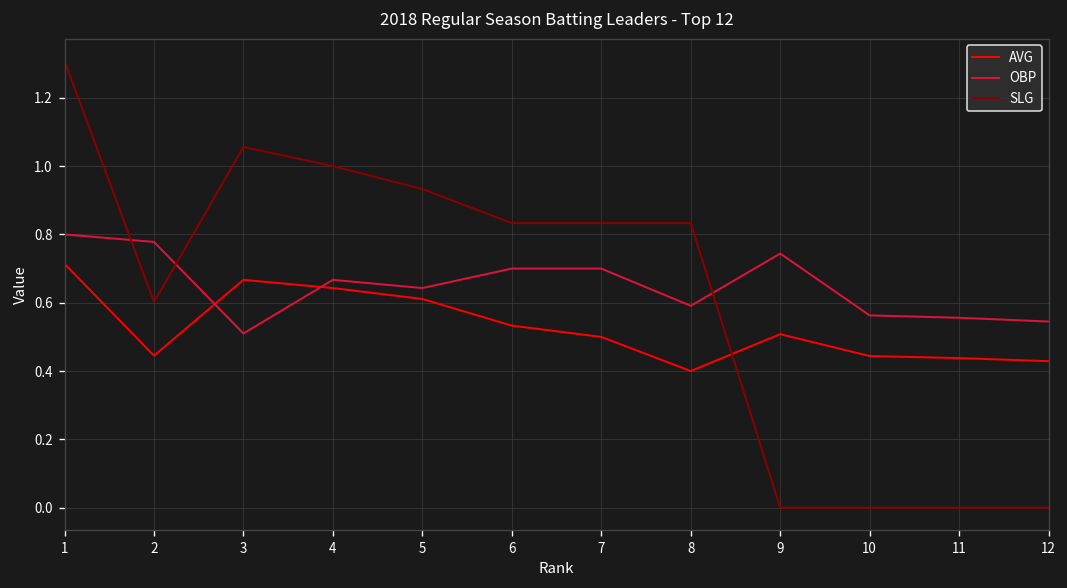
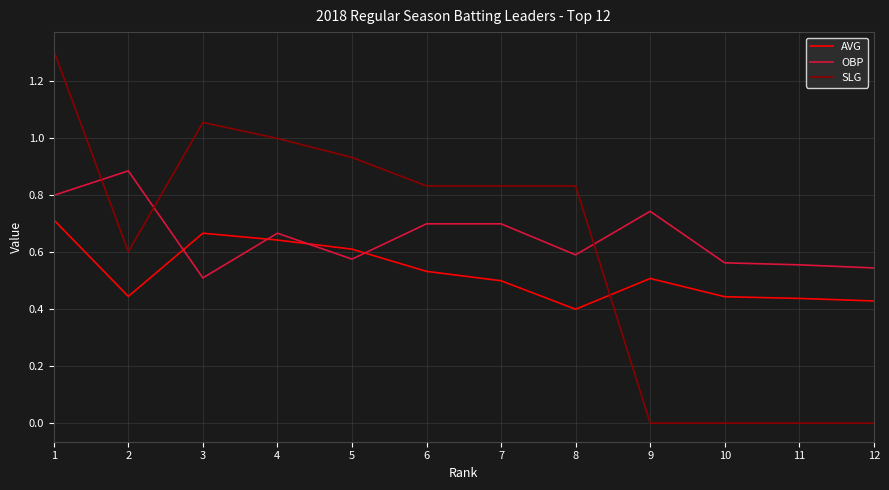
OBP, 2: 0.78 -> 0.89
OBP, 5: 0.64 -> 0.58
